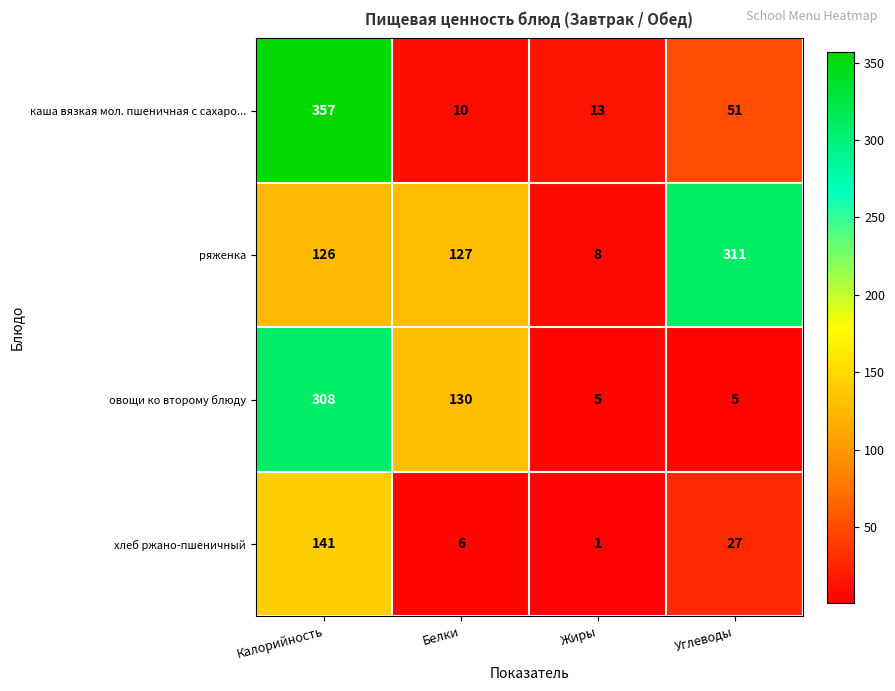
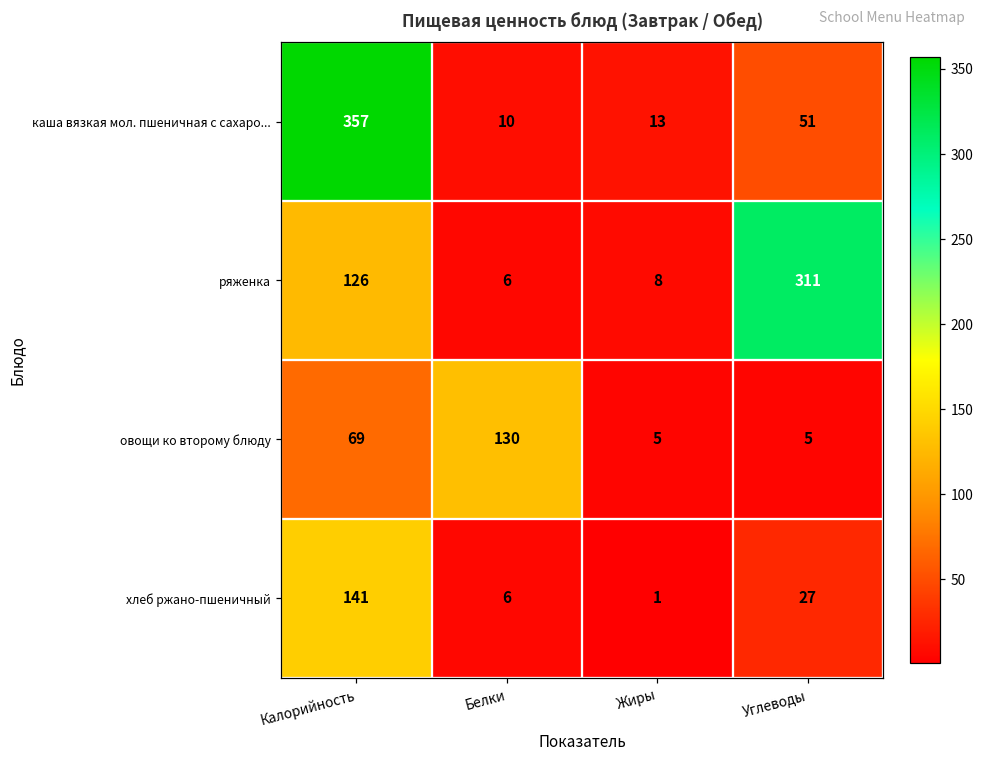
ряженка, Белки: 127 -> 6
овощи ко второму блюду, Калорийность: 308 -> 69
